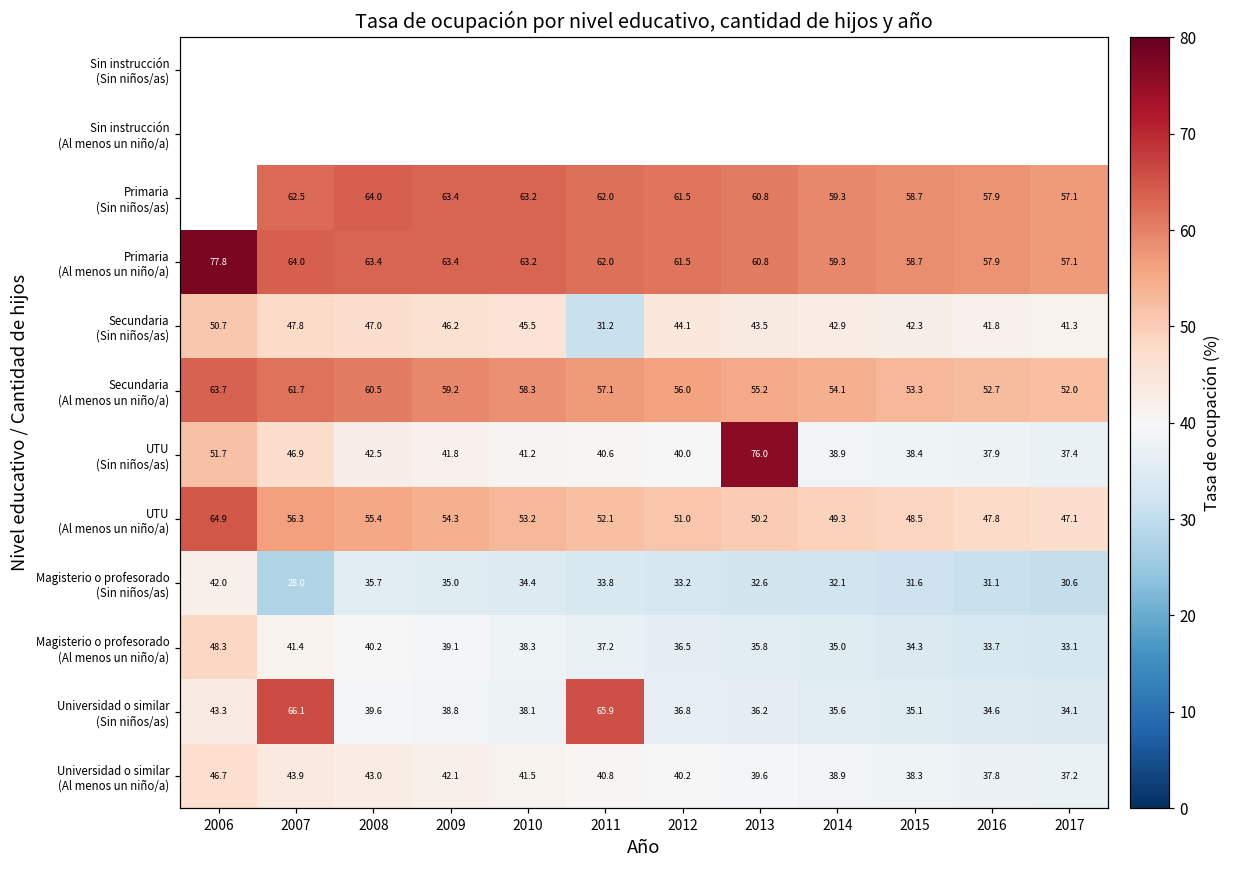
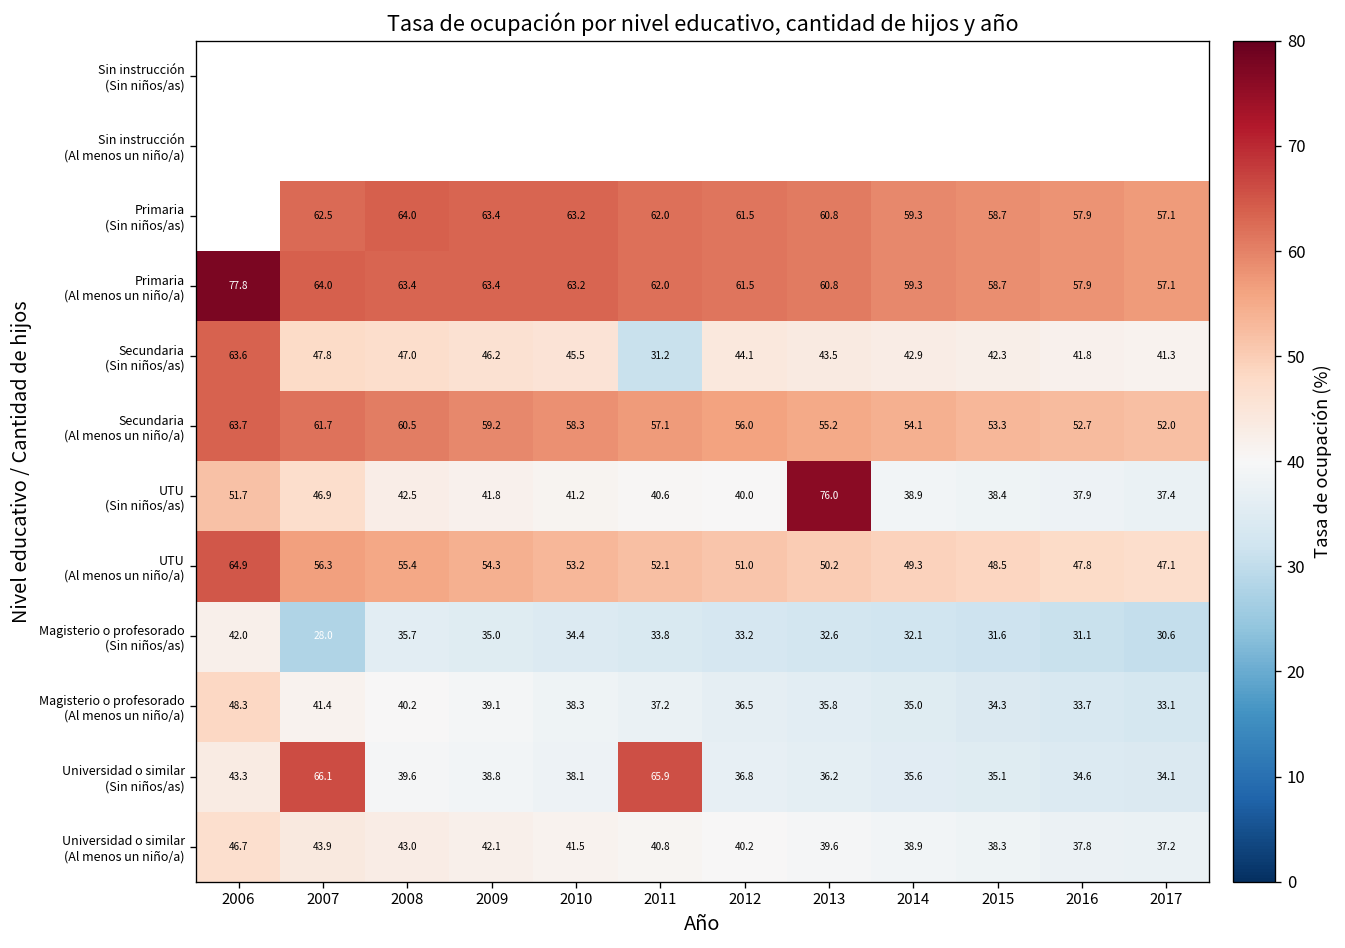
Secundaria (Sin niños/as), 2006: 50.7 -> 63.6
